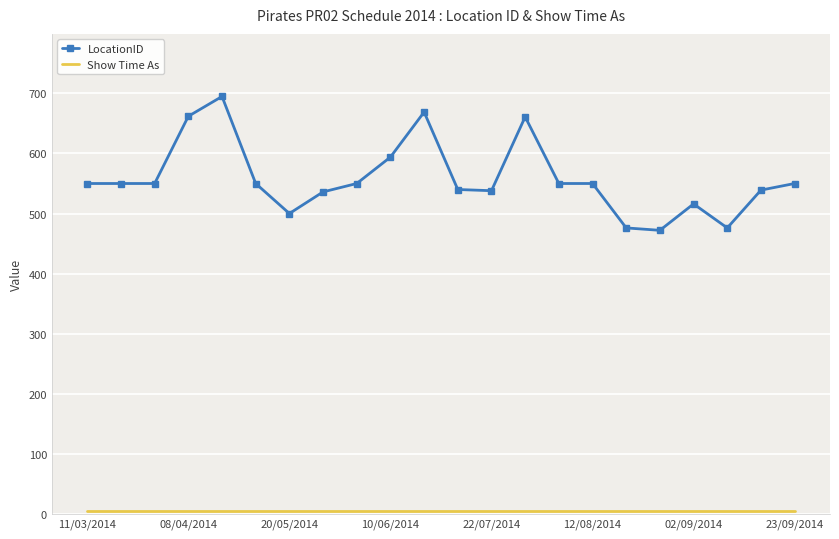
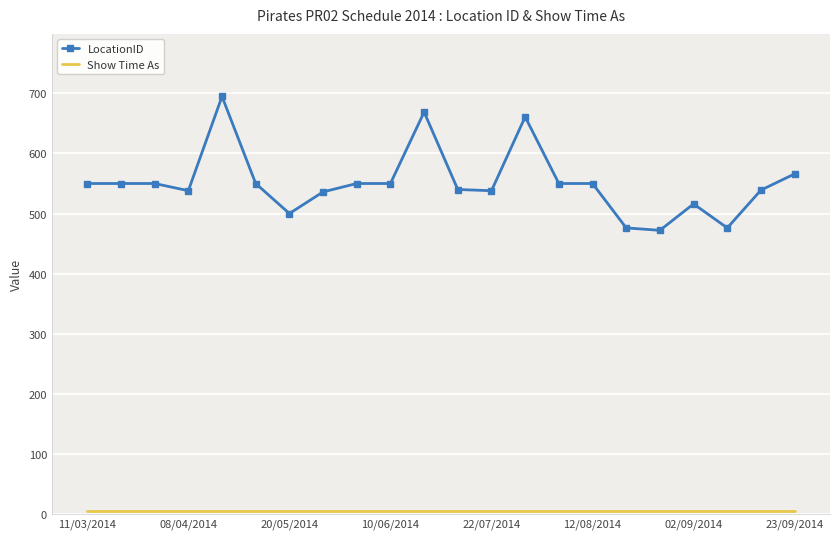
LocationID, 08/04/2014: 660 -> 540
LocationID, 10/06/2014: 590 -> 550
LocationID, 23/09/2014: 550 -> 570
